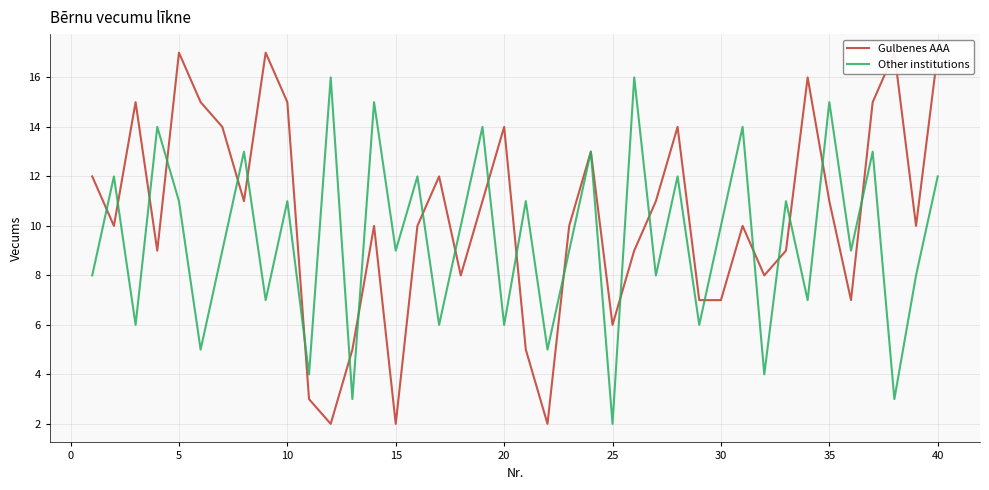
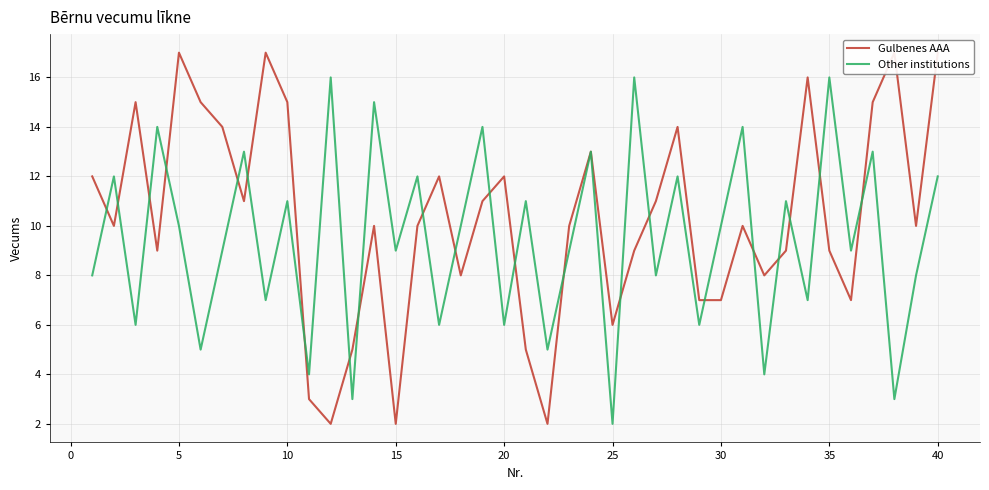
Other institutions, 5: 11 -> 10
Gulbenes AAA, 20: 14 -> 12
Gulbenes AAA, 35: 11 -> 9
Other institutions, 35: 15 -> 16
